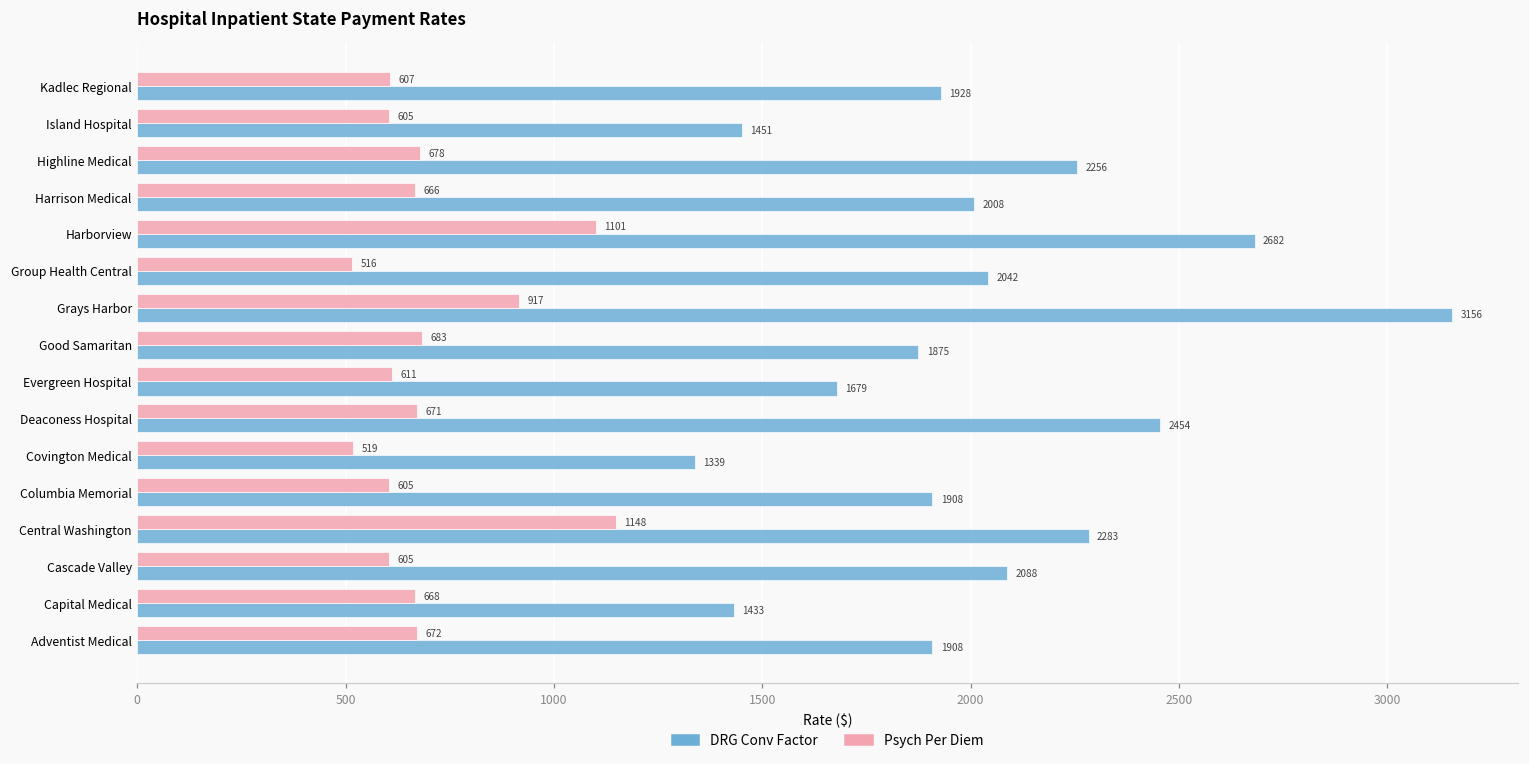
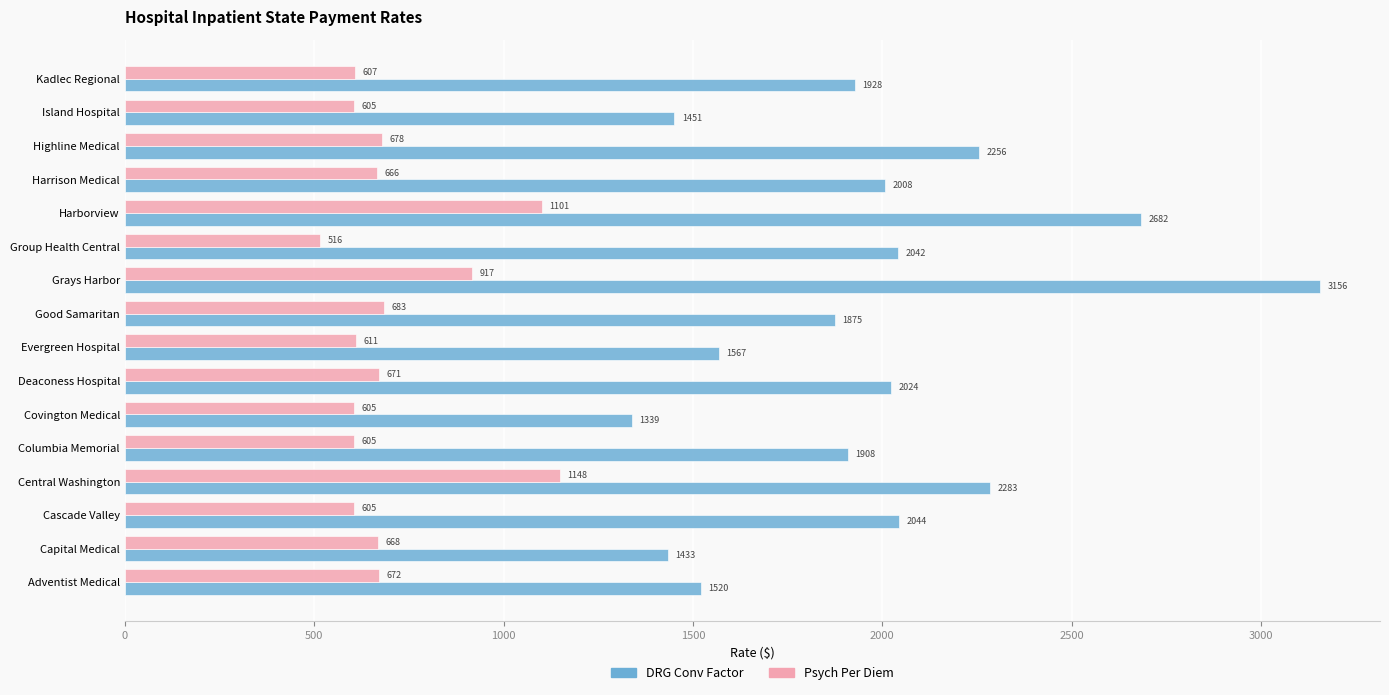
DRG Conv Factor, Evergreen Hospital: 1679 -> 1567
DRG Conv Factor, Deaconess Hospital: 2454 -> 2024
Psych Per Diem, Covington Medical: 519 -> 605
DRG Conv Factor, Cascade Valley: 2088 -> 2044
DRG Conv Factor, Adventist Medical: 1908 -> 1520
